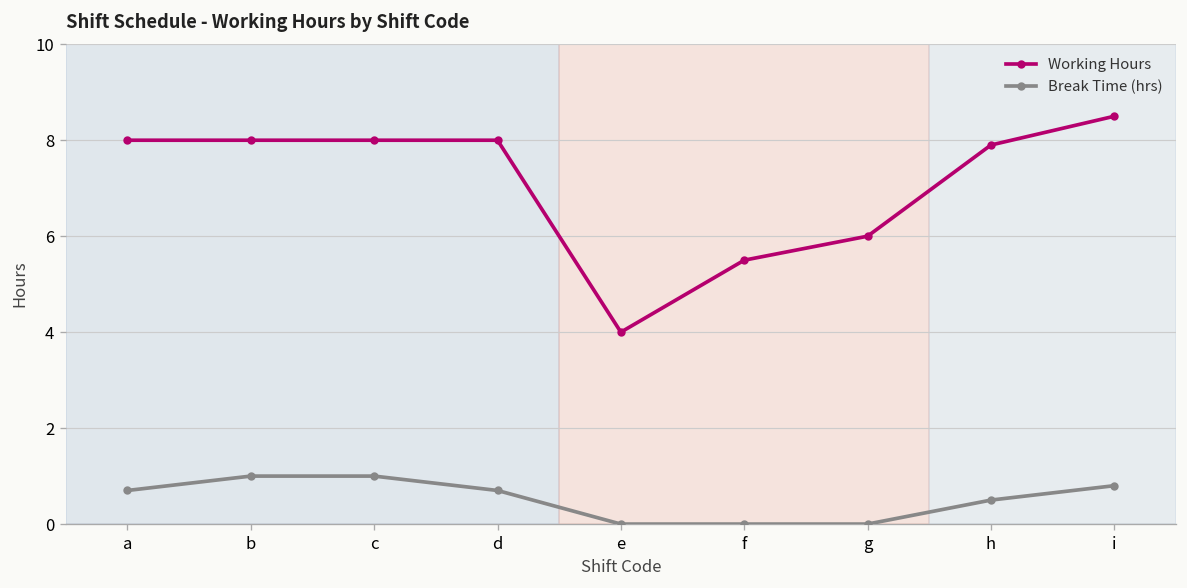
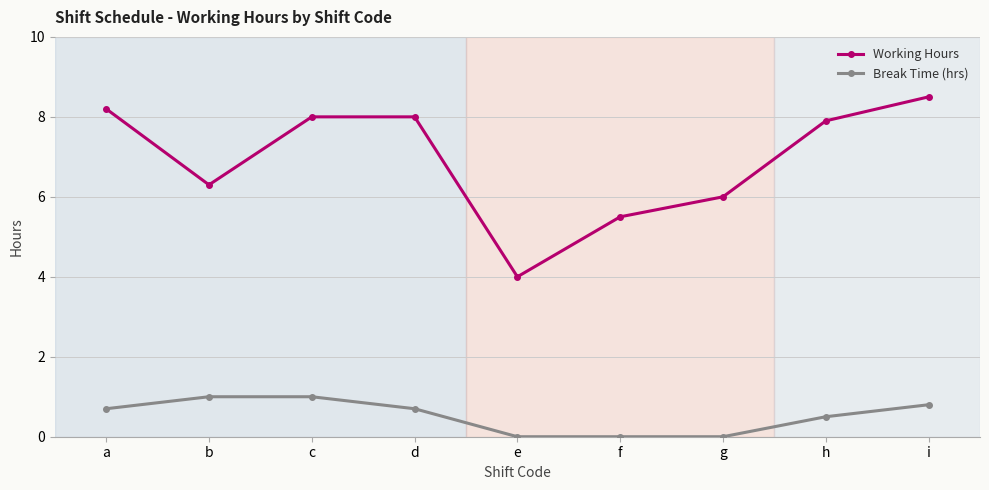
Working Hours, a: 8.0 -> 8.2
Working Hours, b: 8.0 -> 6.3
